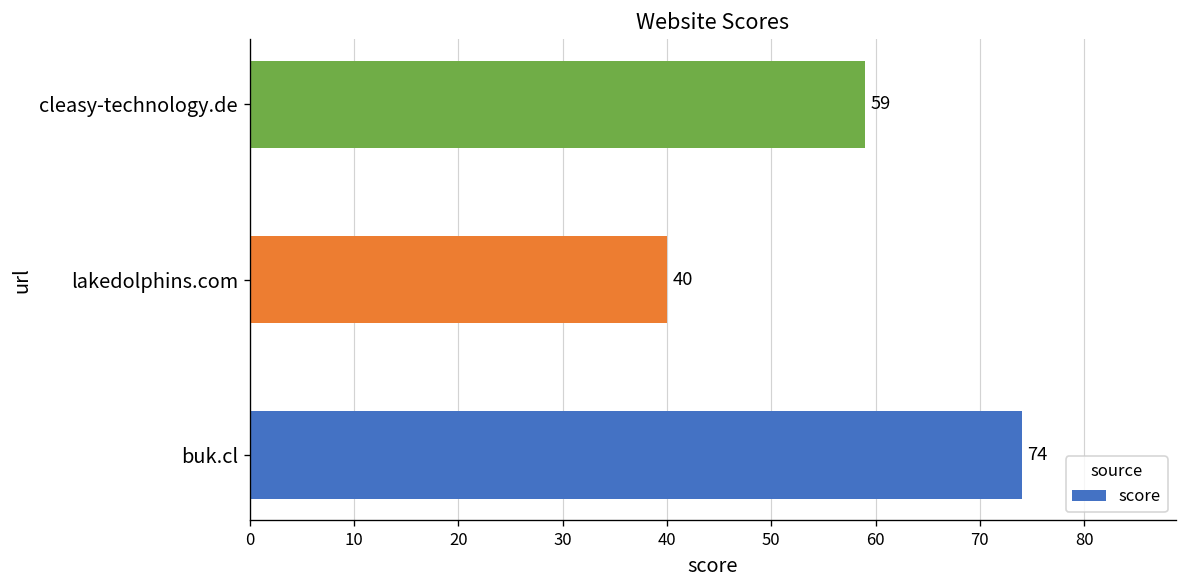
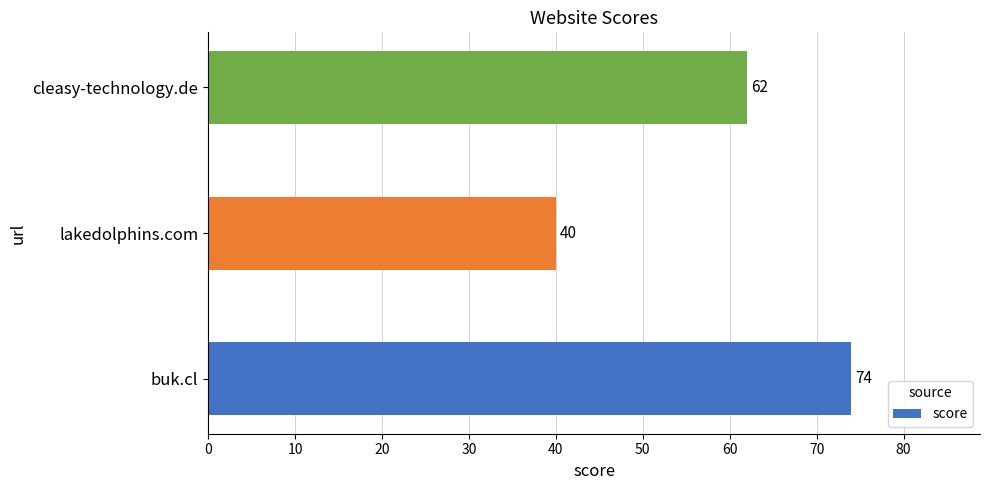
cleasy-technology.de: 59 -> 62
